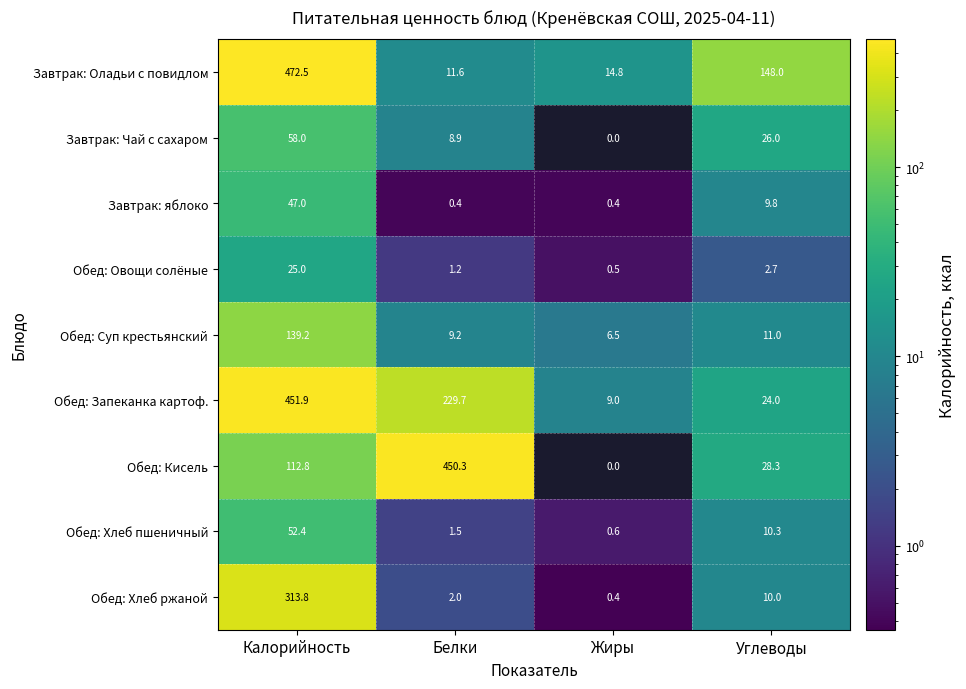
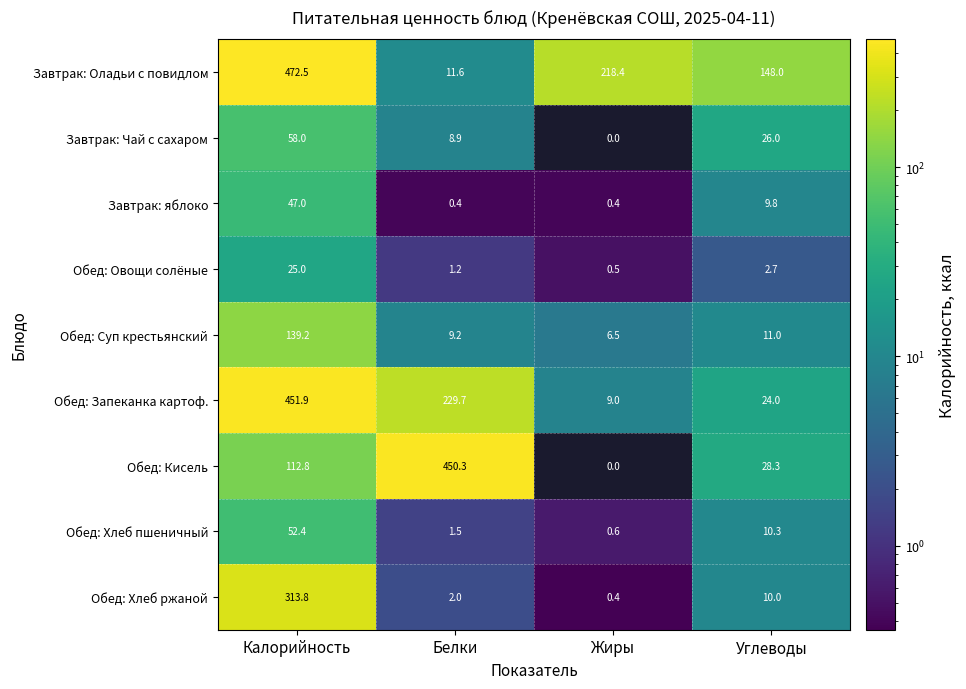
Завтрак: Оладьи с повидлом, Жиры: 14.8 -> 218.4
